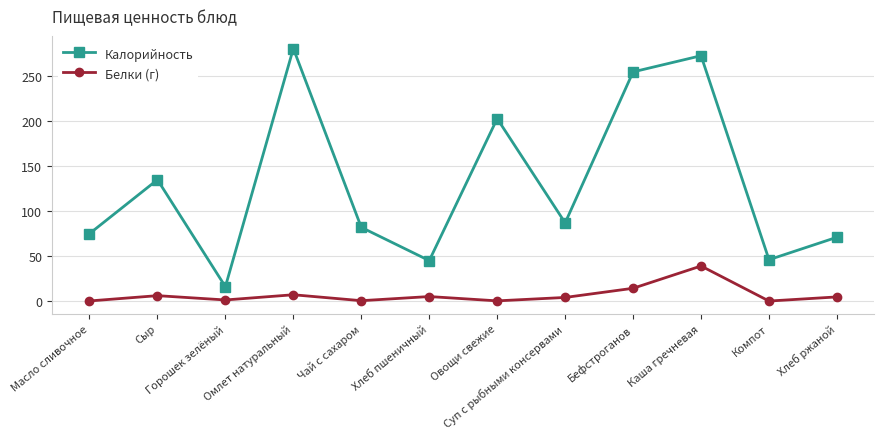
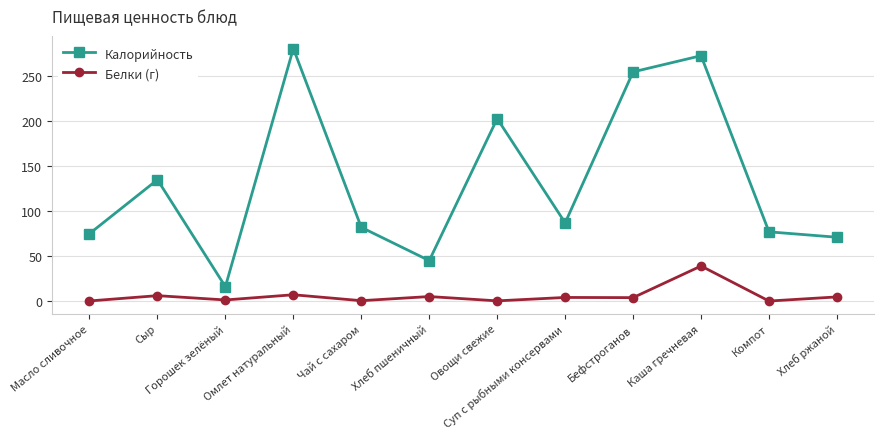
Белки (г), Бефстроганов: 10 -> 0
Калорийность, Компот: 50 -> 80
